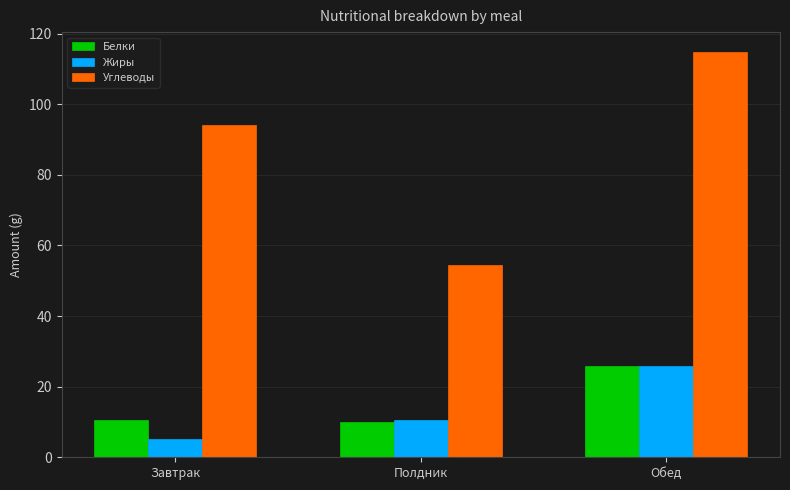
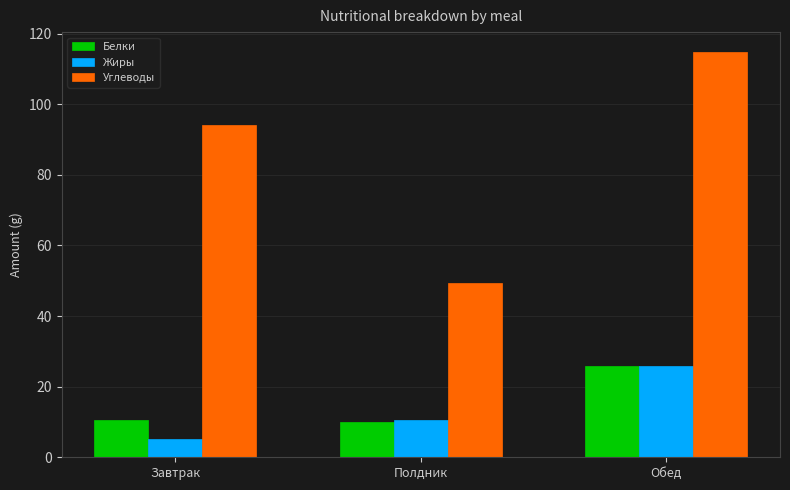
Углеводы, Полдник: 55 -> 49
